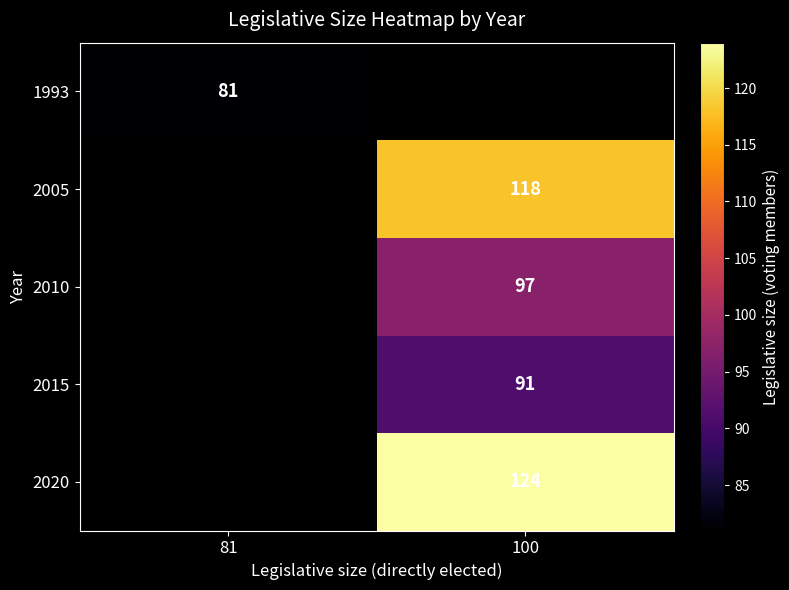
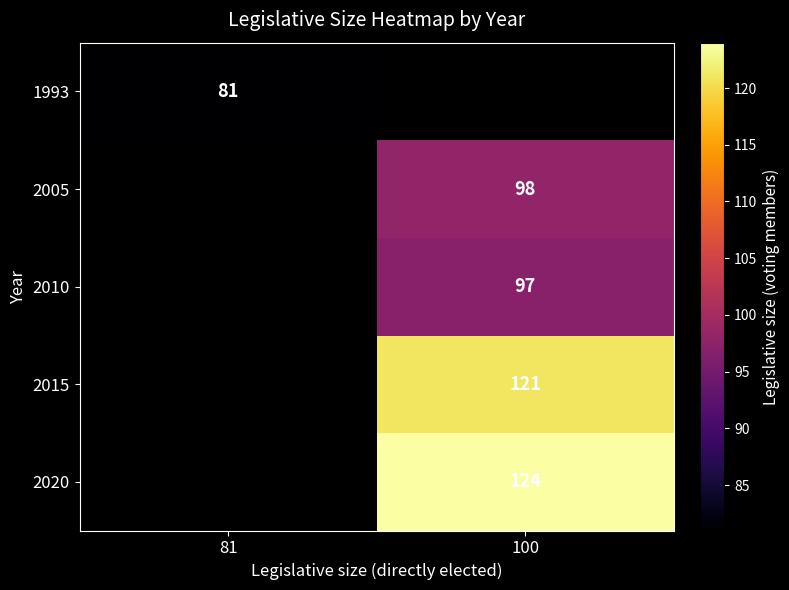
2005, 100: 118 -> 98
2015, 100: 91 -> 121
